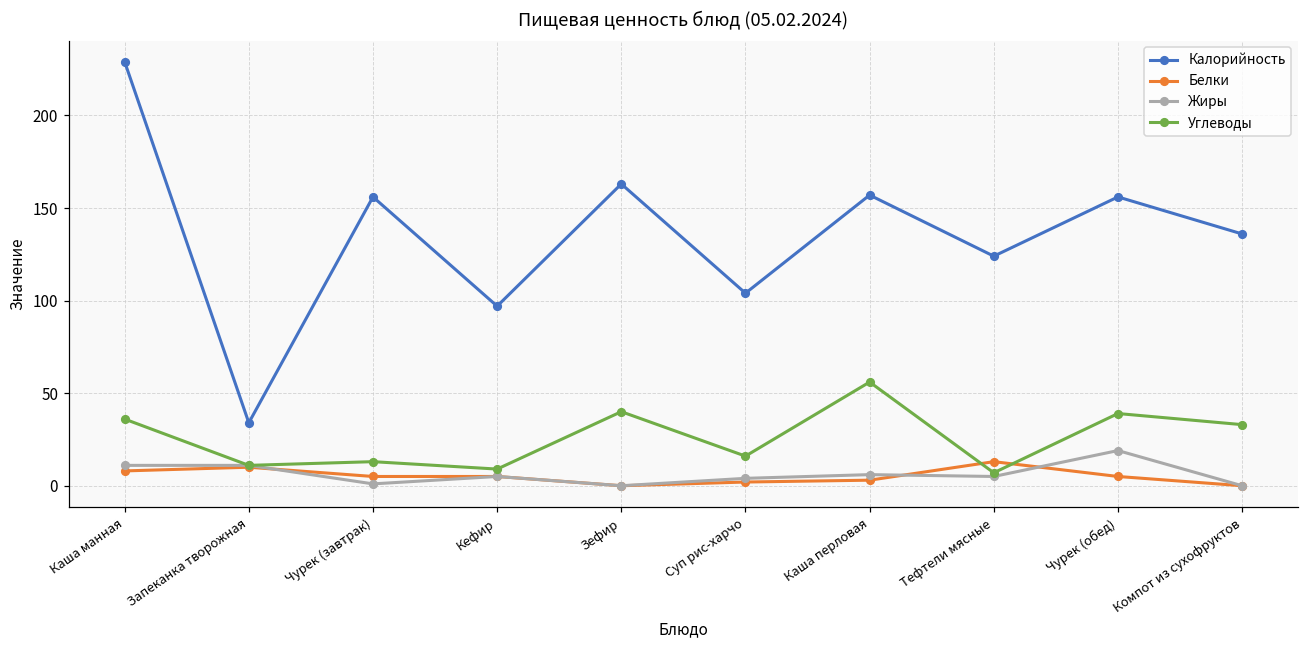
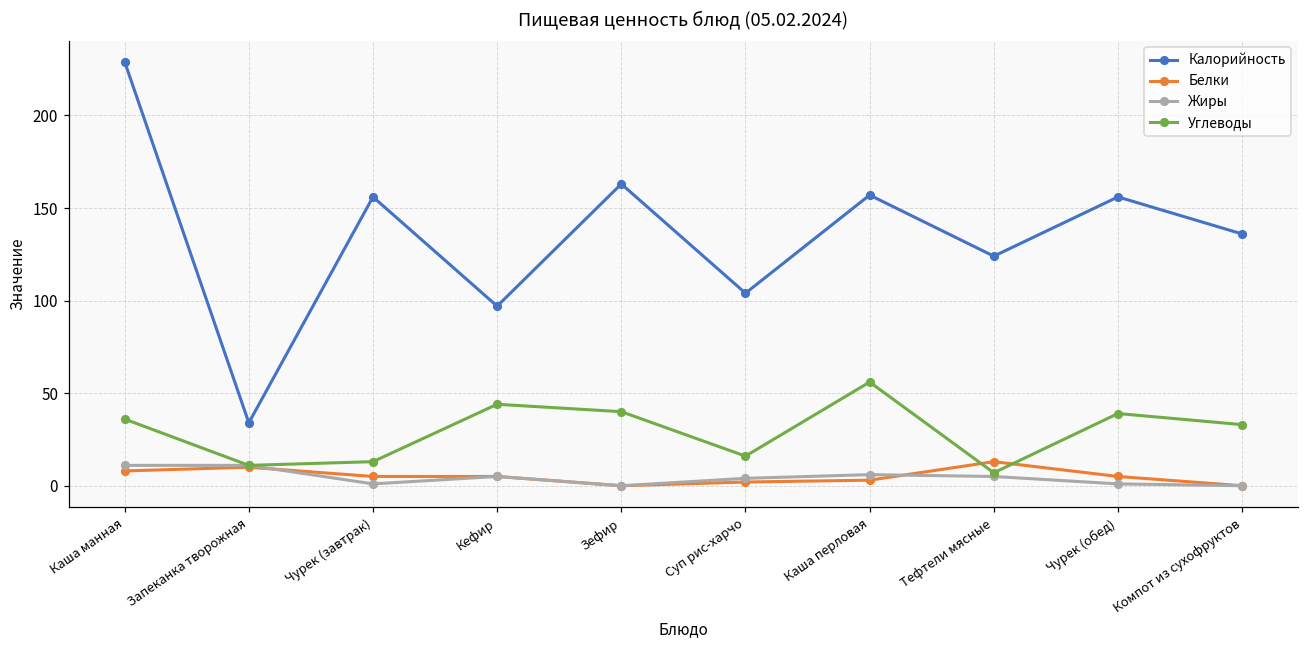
Углеводы, Кефир: 9 -> 44
Жиры, Чурек (обед): 19 -> 1
